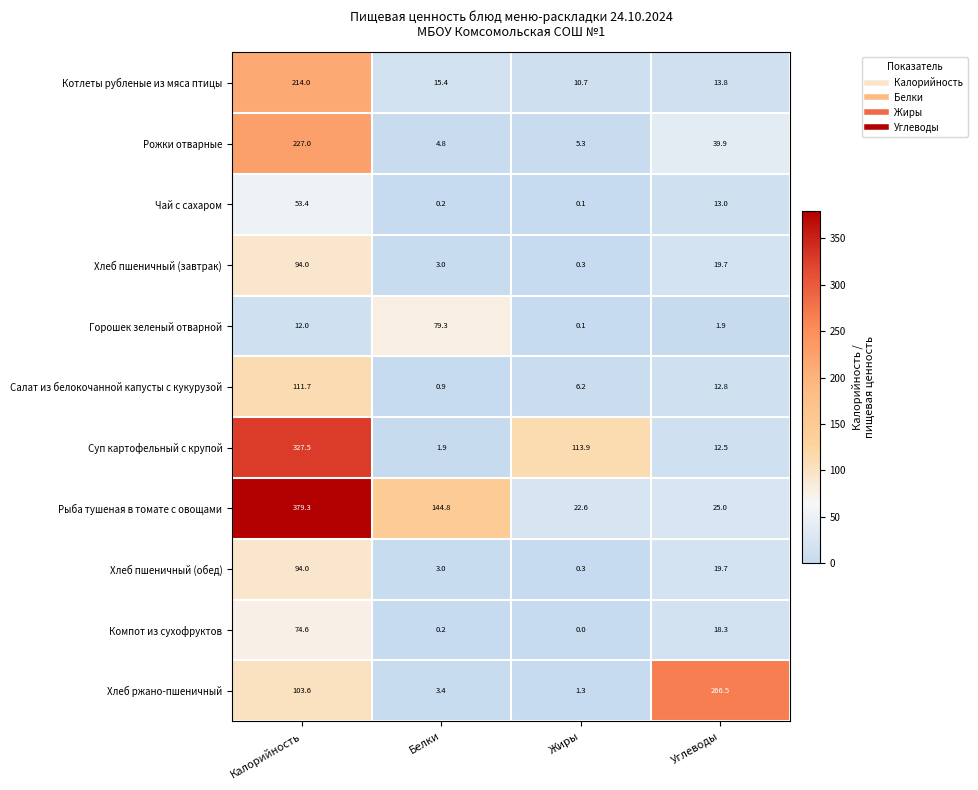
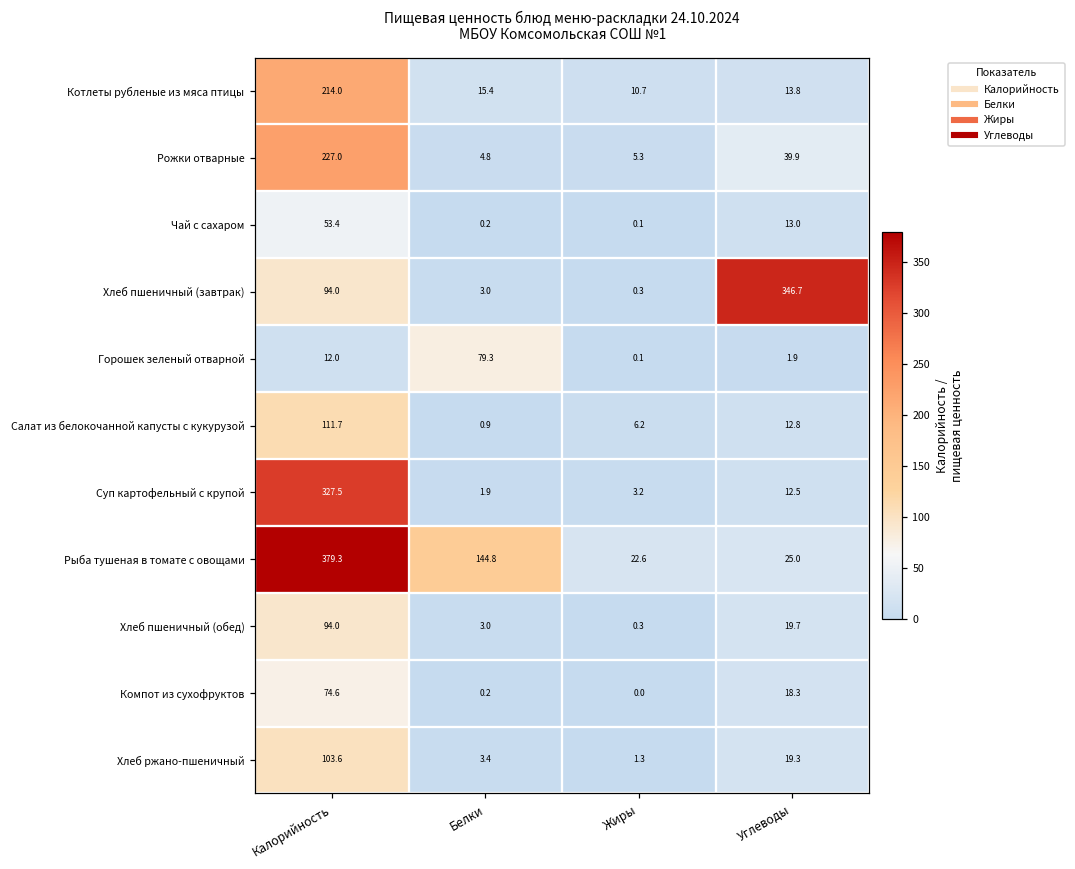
Хлеб пшеничный (завтрак), Углеводы: 19.7 -> 346.7
Суп картофельный с крупой, Жиры: 113.9 -> 3.2
Хлеб ржано-пшеничный, Углеводы: 266.5 -> 19.3
